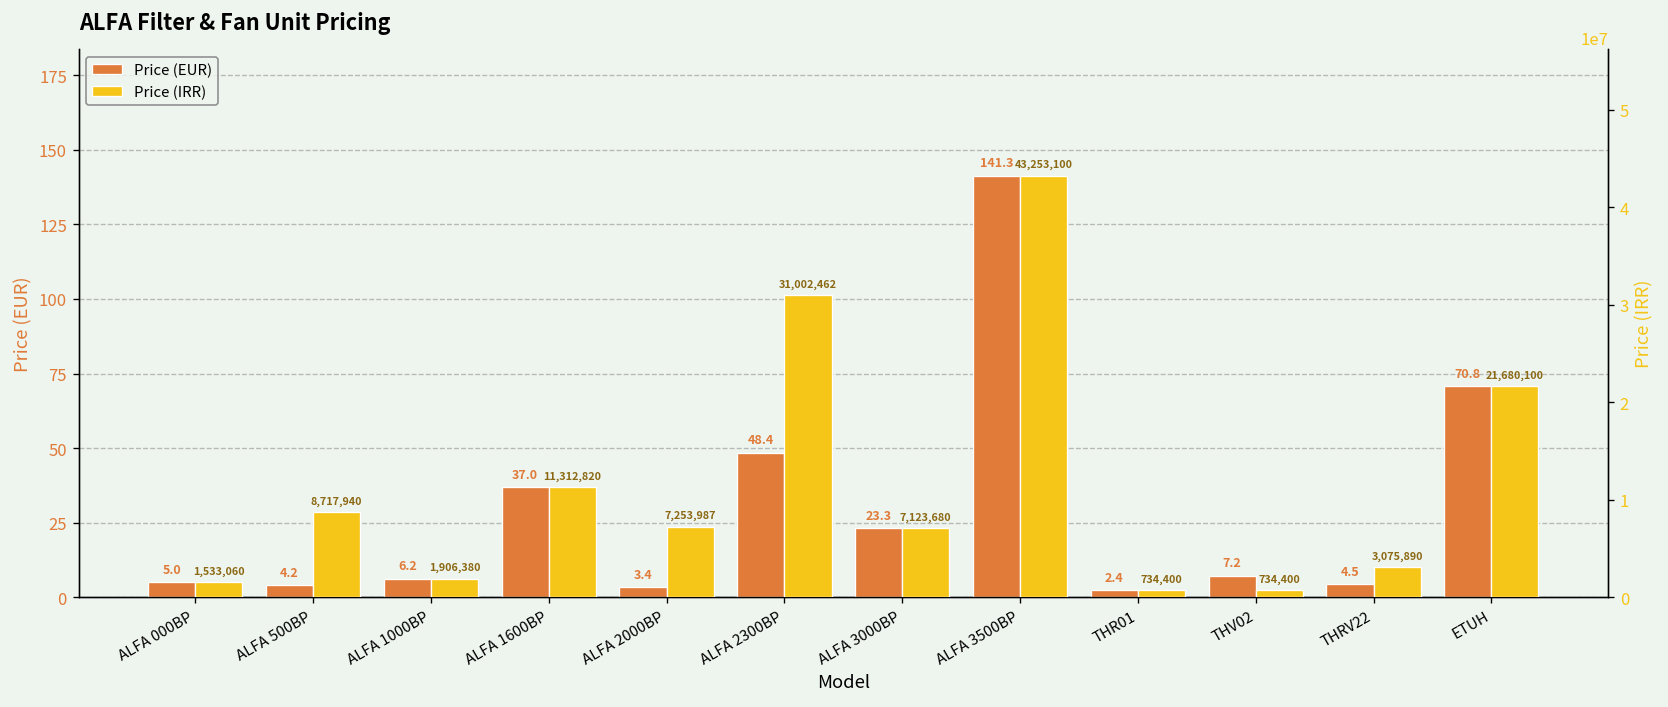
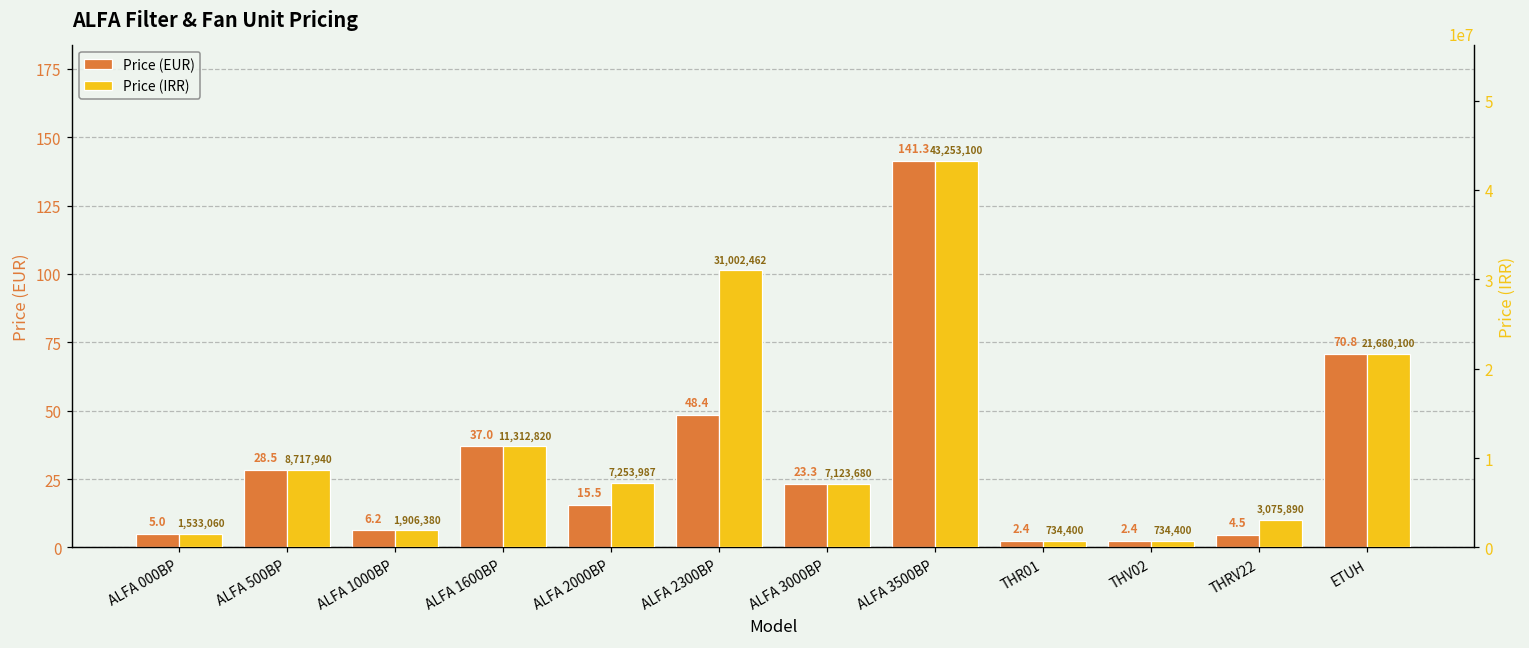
Price (EUR), ALFA 500BP: 4.2 -> 28.5
Price (EUR), ALFA 2000BP: 3.4 -> 15.5
Price (EUR), THV02: 7.2 -> 2.4
